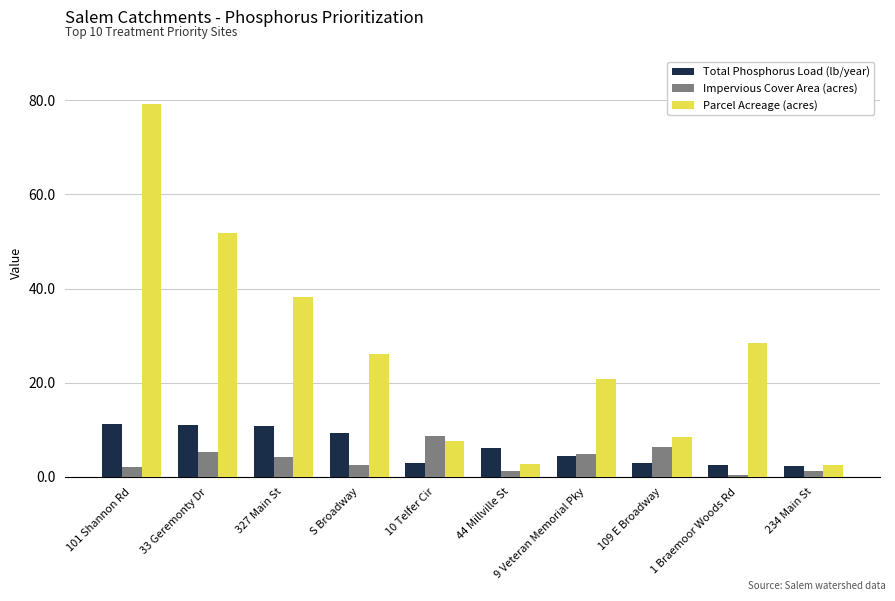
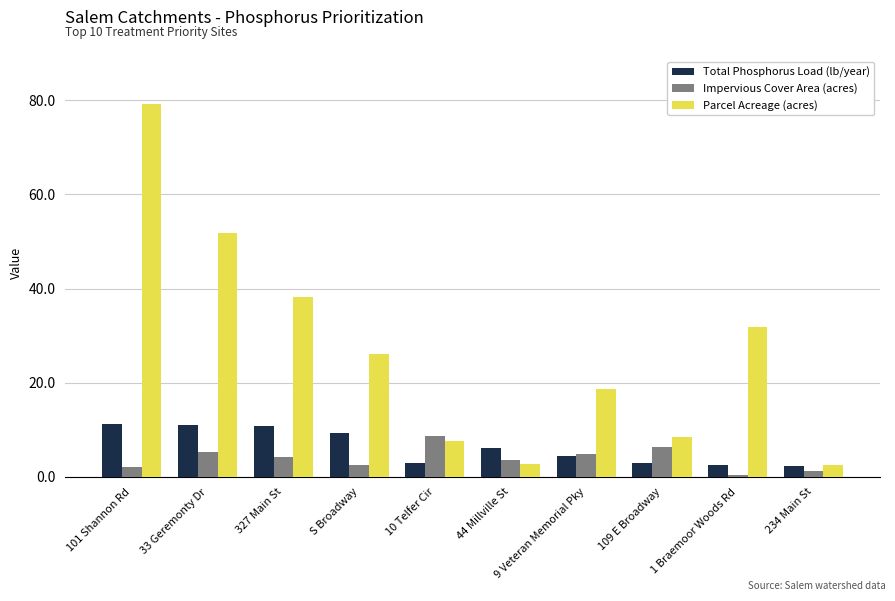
Impervious Cover Area (acres), 44 Millville St: 1 -> 4
Parcel Acreage (acres), 9 Veteran Memorial Pky: 21 -> 19
Parcel Acreage (acres), 1 Braemoor Woods Rd: 29 -> 32
